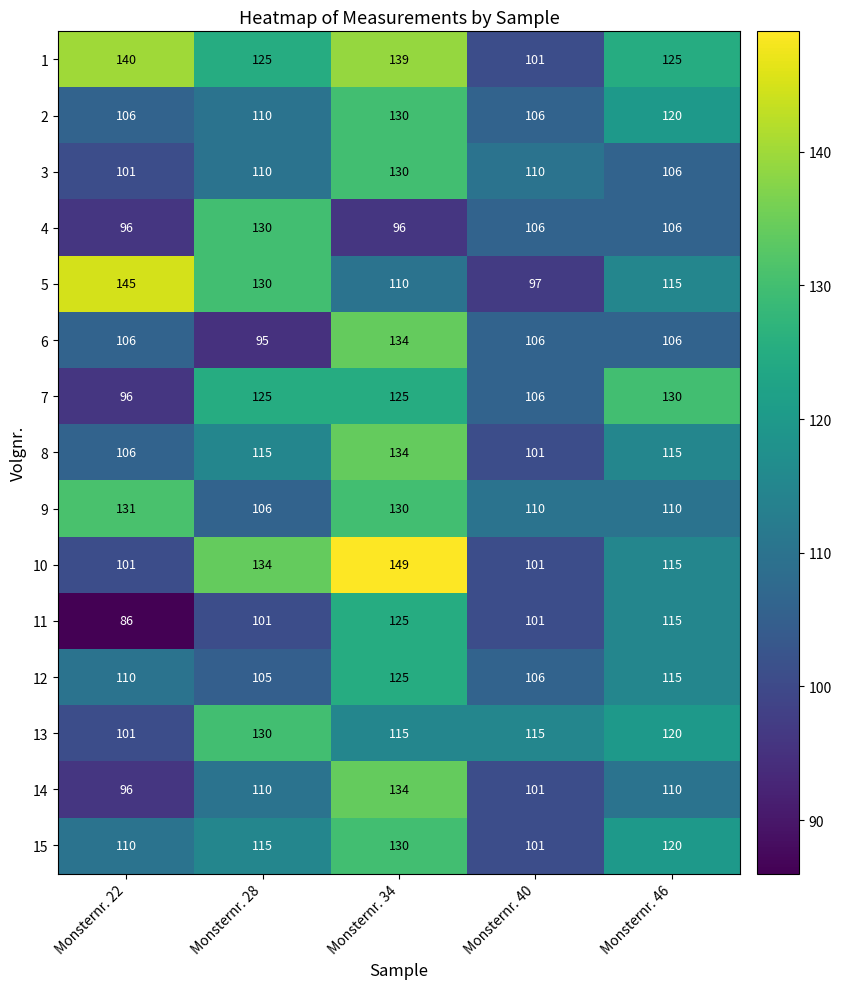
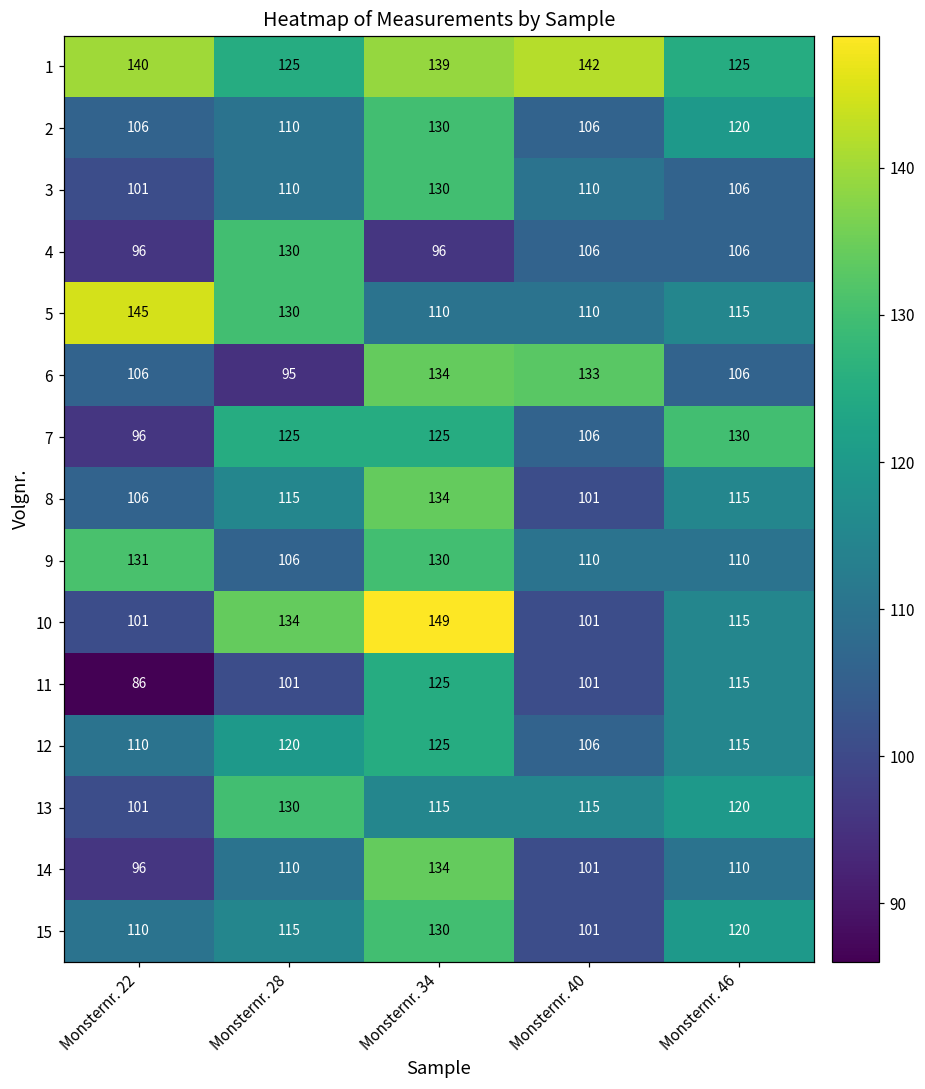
1, Monsternr. 40: 101 -> 142
5, Monsternr. 40: 97 -> 110
6, Monsternr. 40: 106 -> 133
12, Monsternr. 28: 105 -> 120
